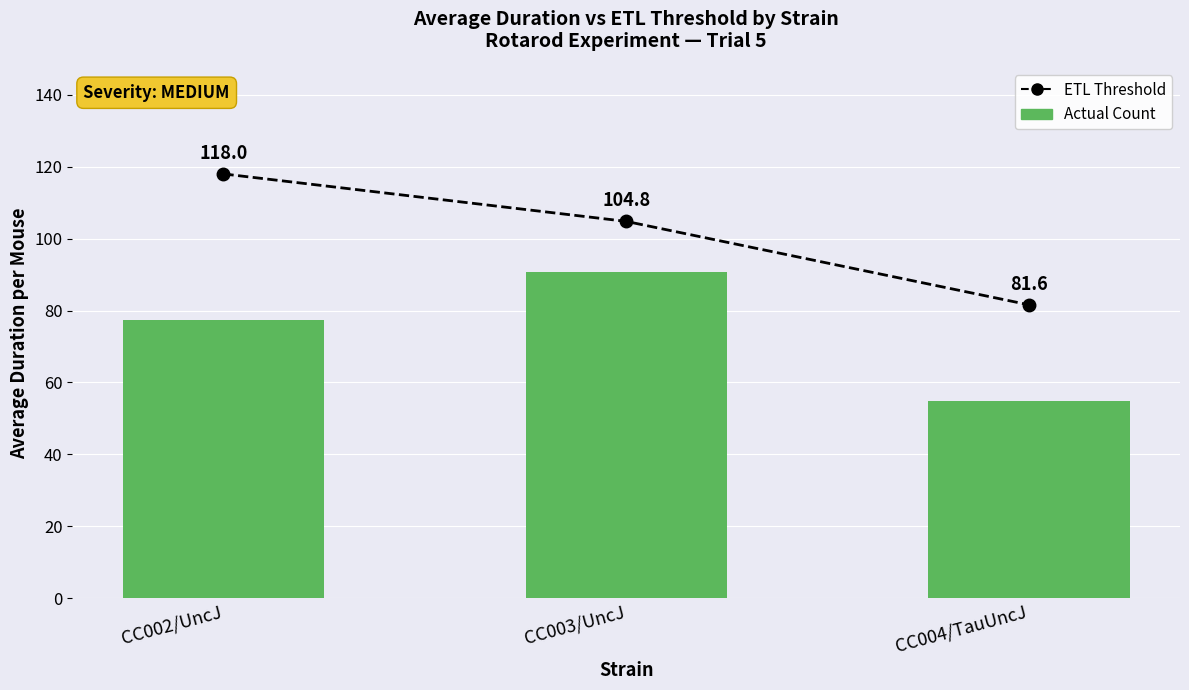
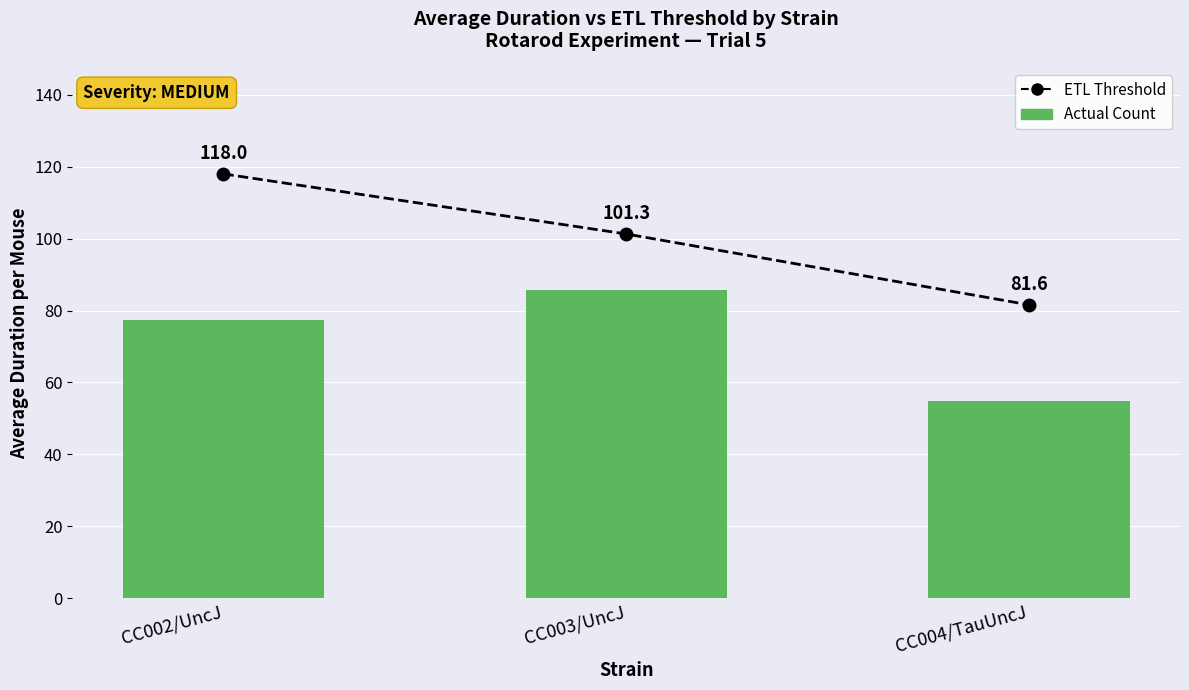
ETL Threshold, CC003/UncJ: 104.8 -> 101.3
Actual Count, CC003/UncJ: 91 -> 86
